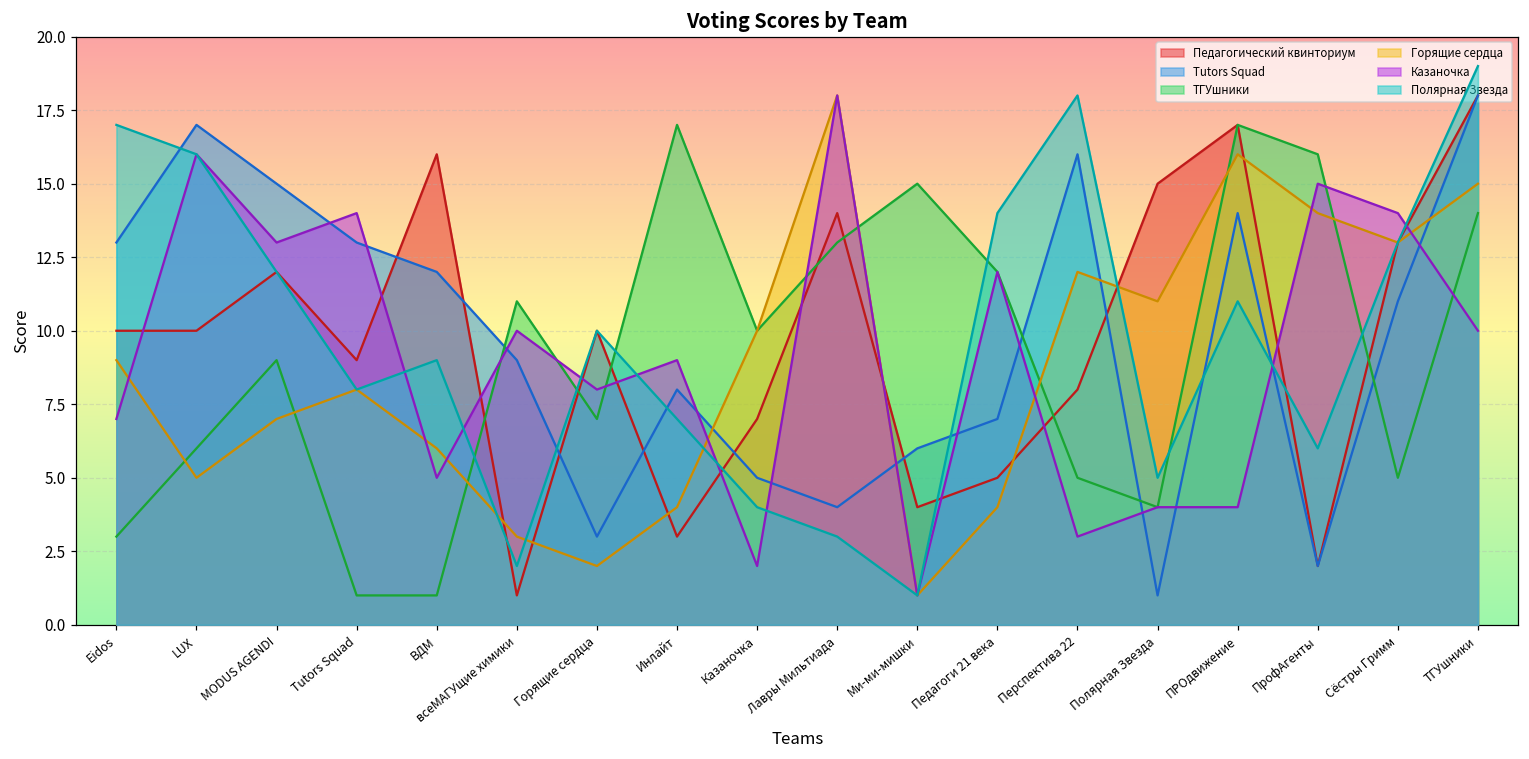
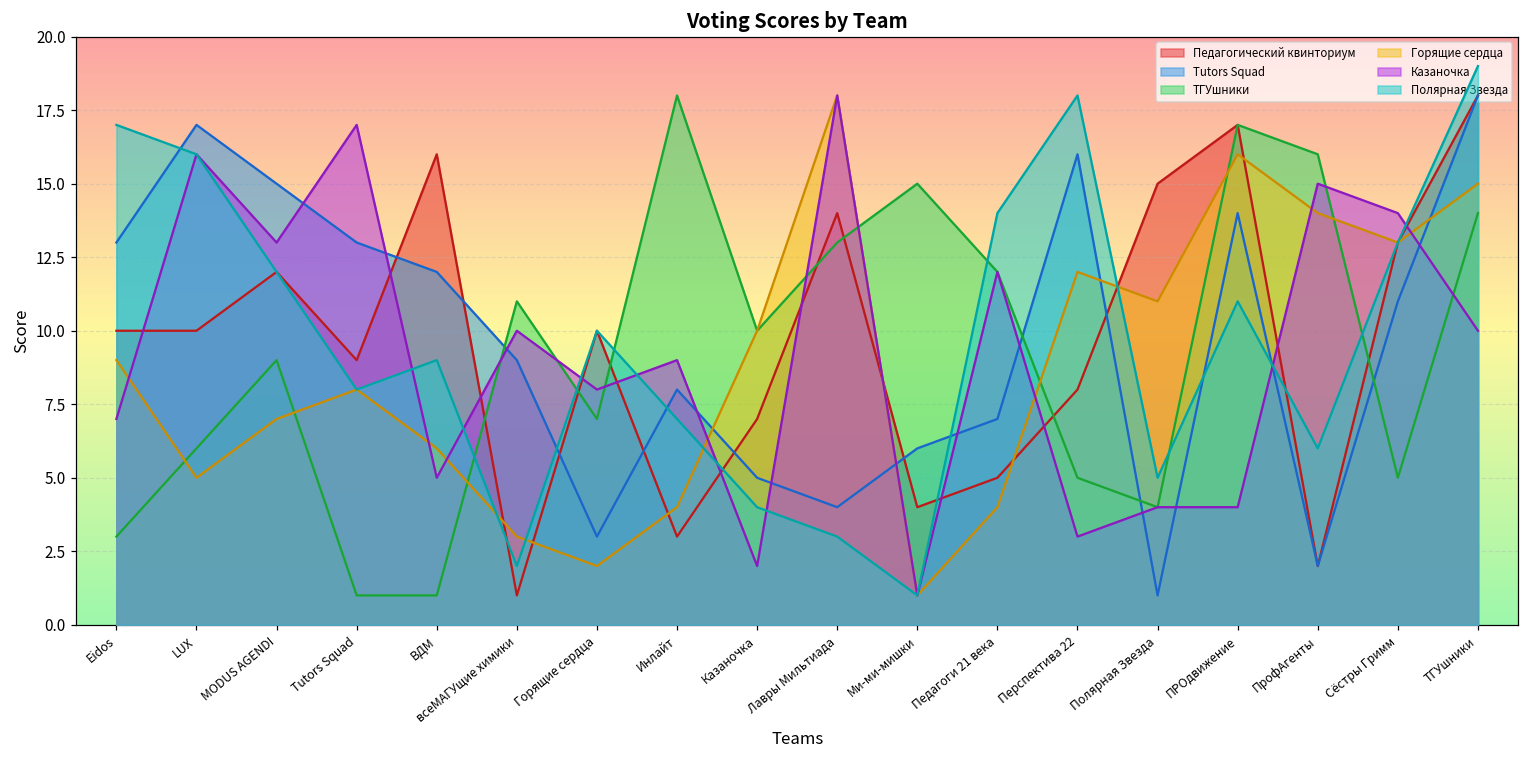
Казаночка, Tutors Squad: 14 -> 17
ТГУшники, Инлайт: 17 -> 18
